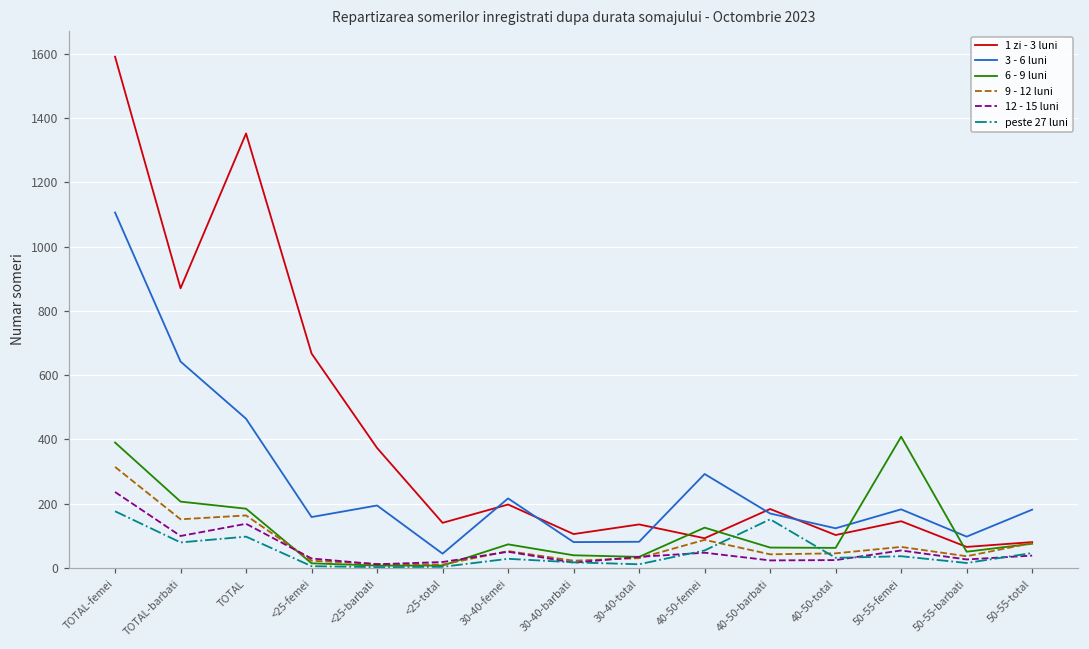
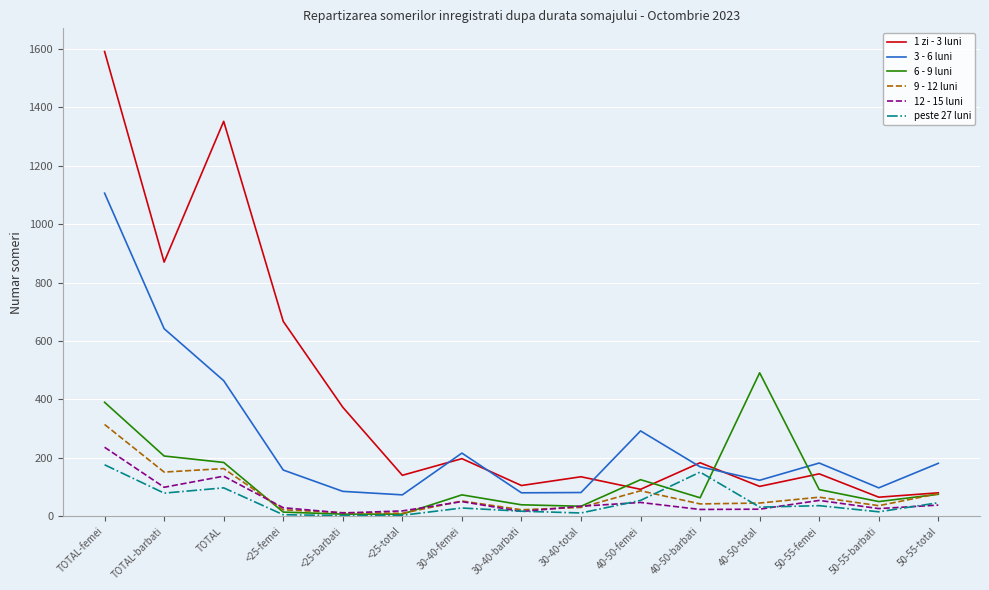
3 - 6 luni, <25-barbati: 190 -> 90
3 - 6 luni, <25-total: 40 -> 70
6 - 9 luni, 40-50-total: 60 -> 490
6 - 9 luni, 50-55-femei: 410 -> 90
